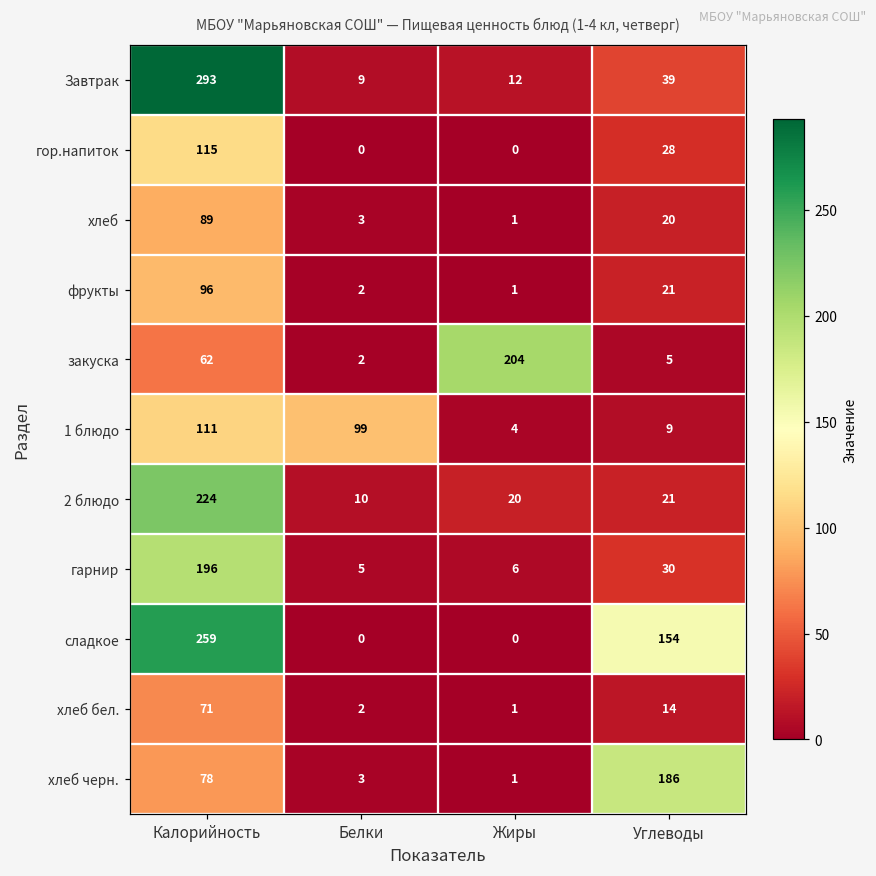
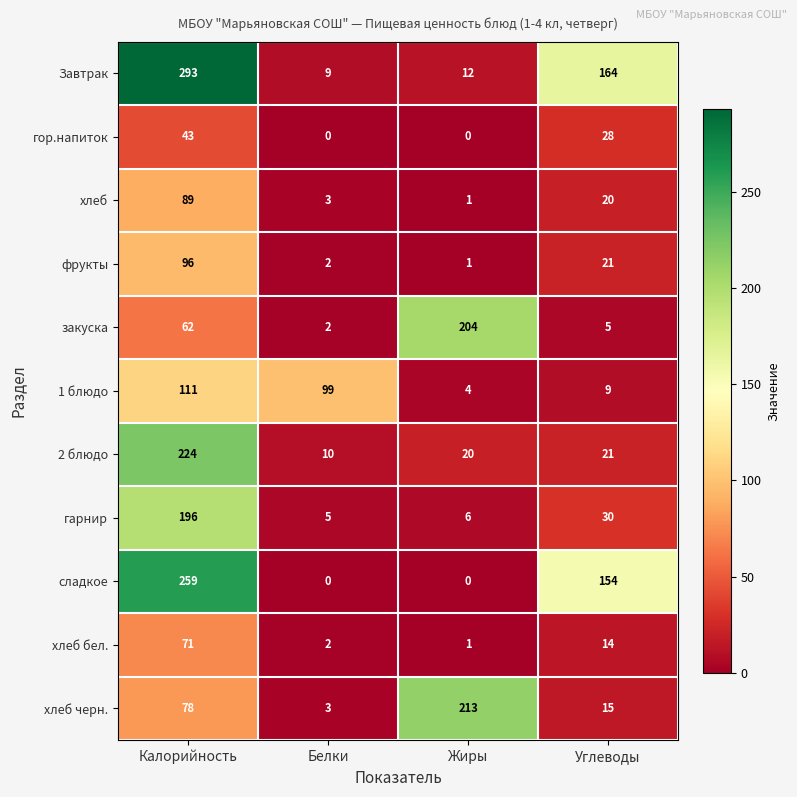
Завтрак, Углеводы: 39 -> 164
гор.напиток, Калорийность: 115 -> 43
хлеб черн., Жиры: 1 -> 213
хлеб черн., Углеводы: 186 -> 15
